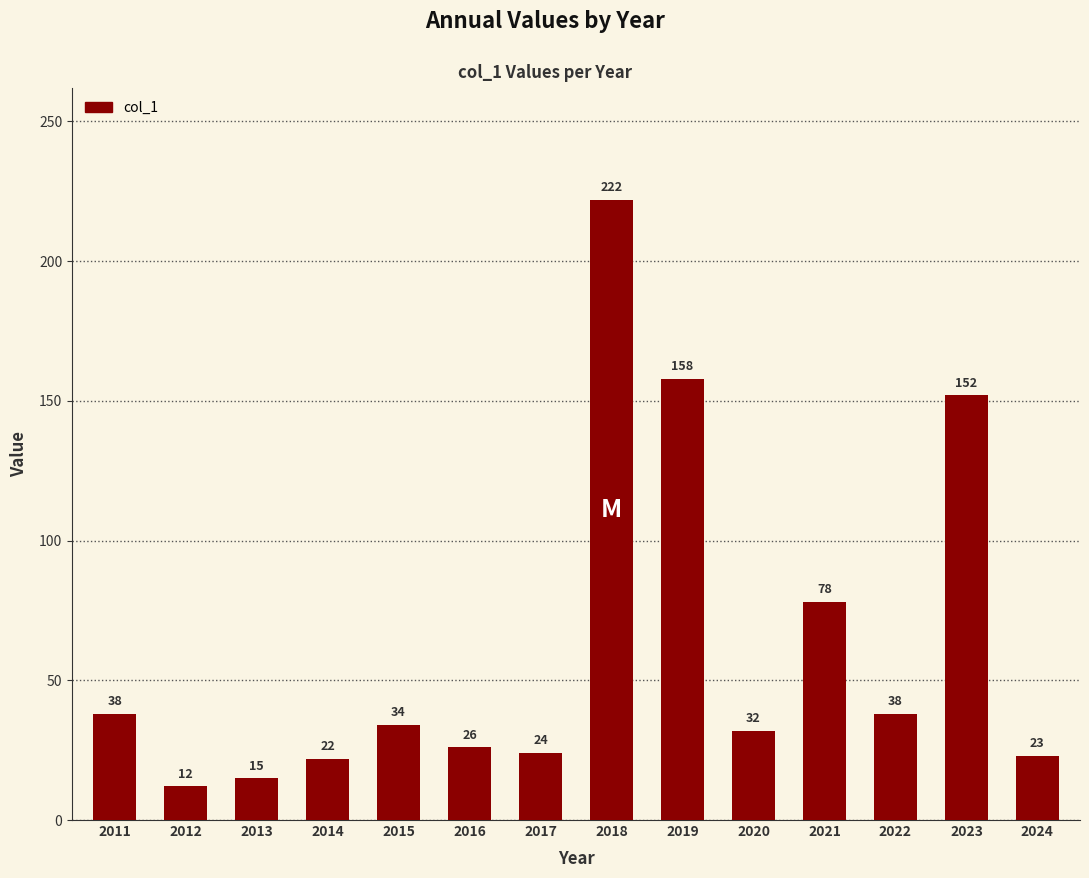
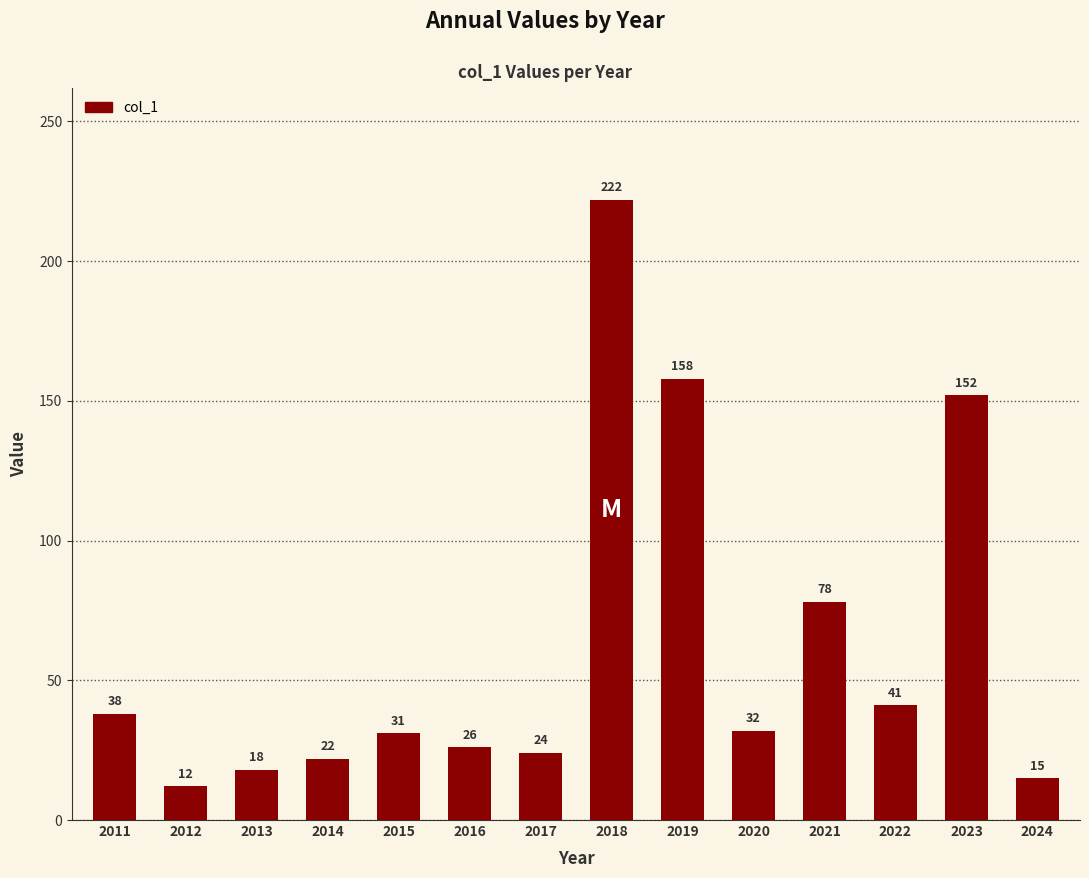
2013: 15 -> 18
2015: 34 -> 31
2022: 38 -> 41
2024: 23 -> 15
